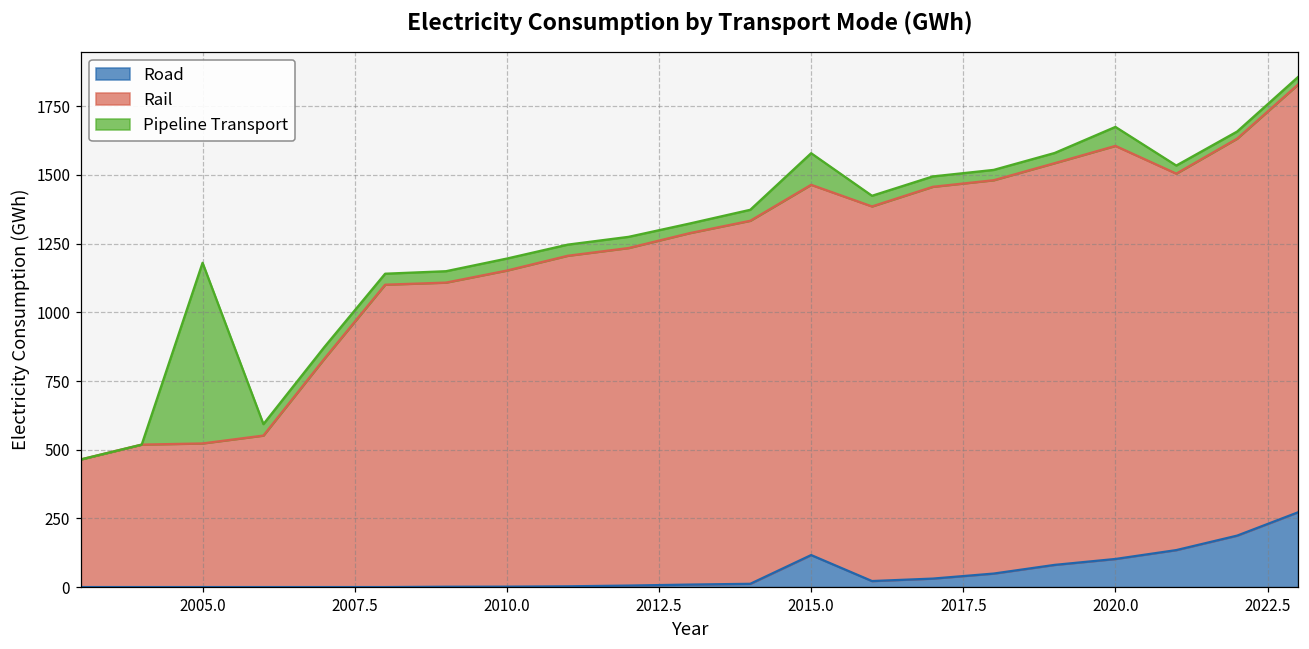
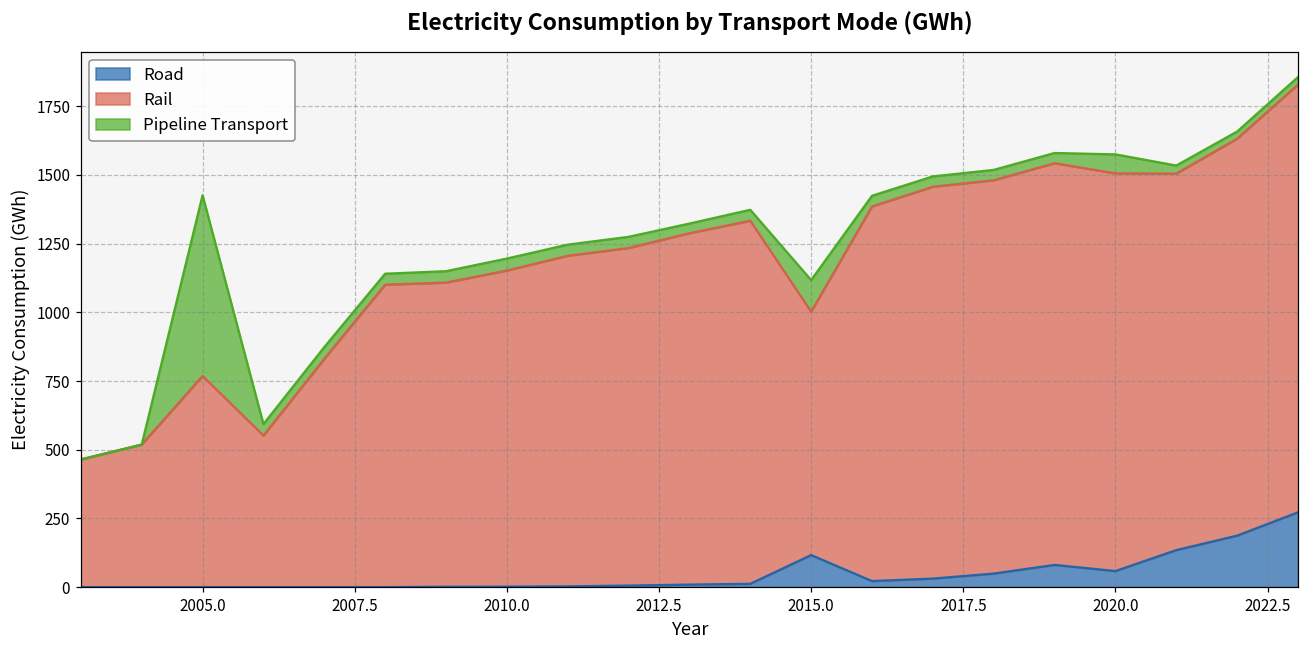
Rail, 2005.0: 520 -> 770
Rail, 2015.0: 1350 -> 890
Road, 2020.0: 100 -> 60
Rail, 2020.0: 1500 -> 1450
